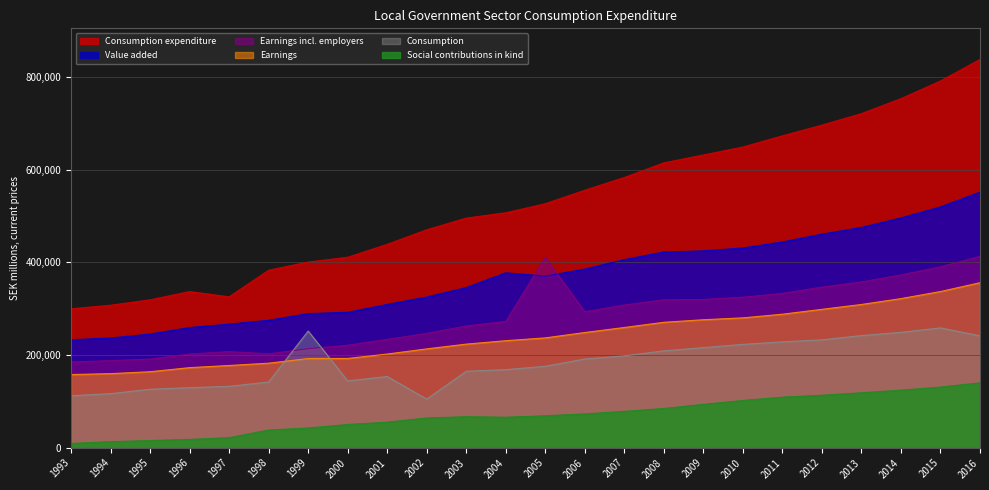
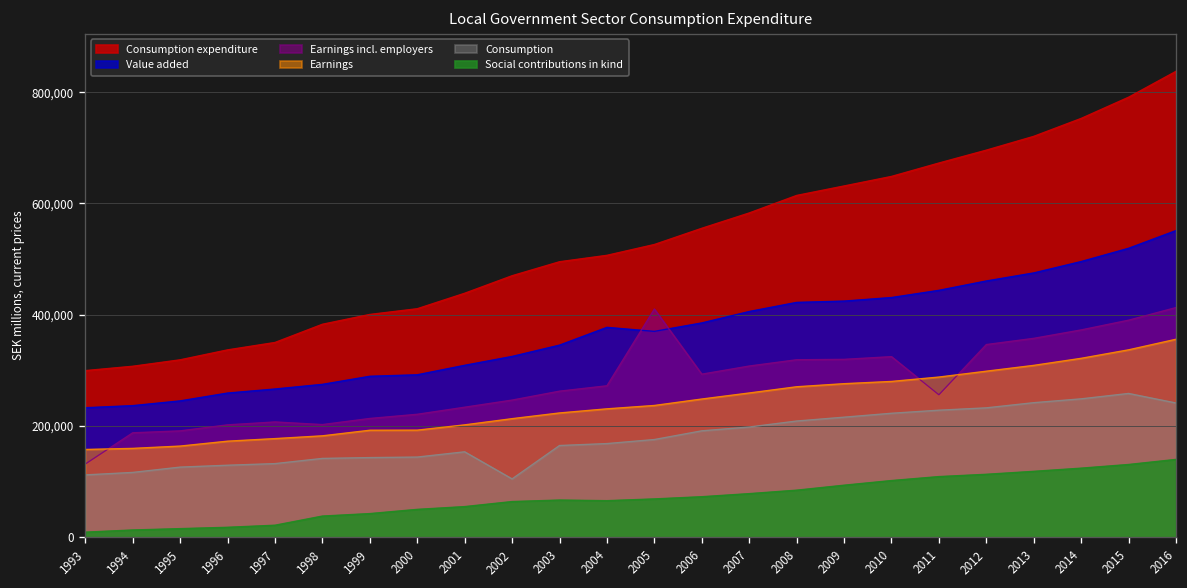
Earnings incl. employers, 1993: 190,000 -> 130,000
Consumption expenditure, 1997: 330,000 -> 350,000
Consumption, 1999: 250,000 -> 140,000
Earnings incl. employers, 2011: 330,000 -> 260,000
